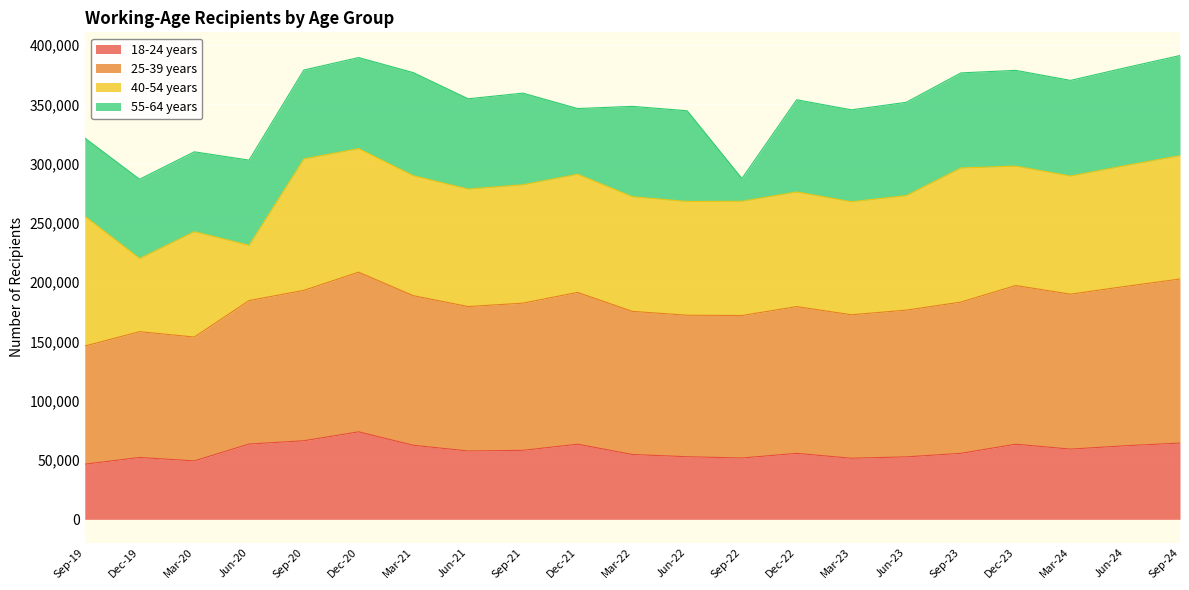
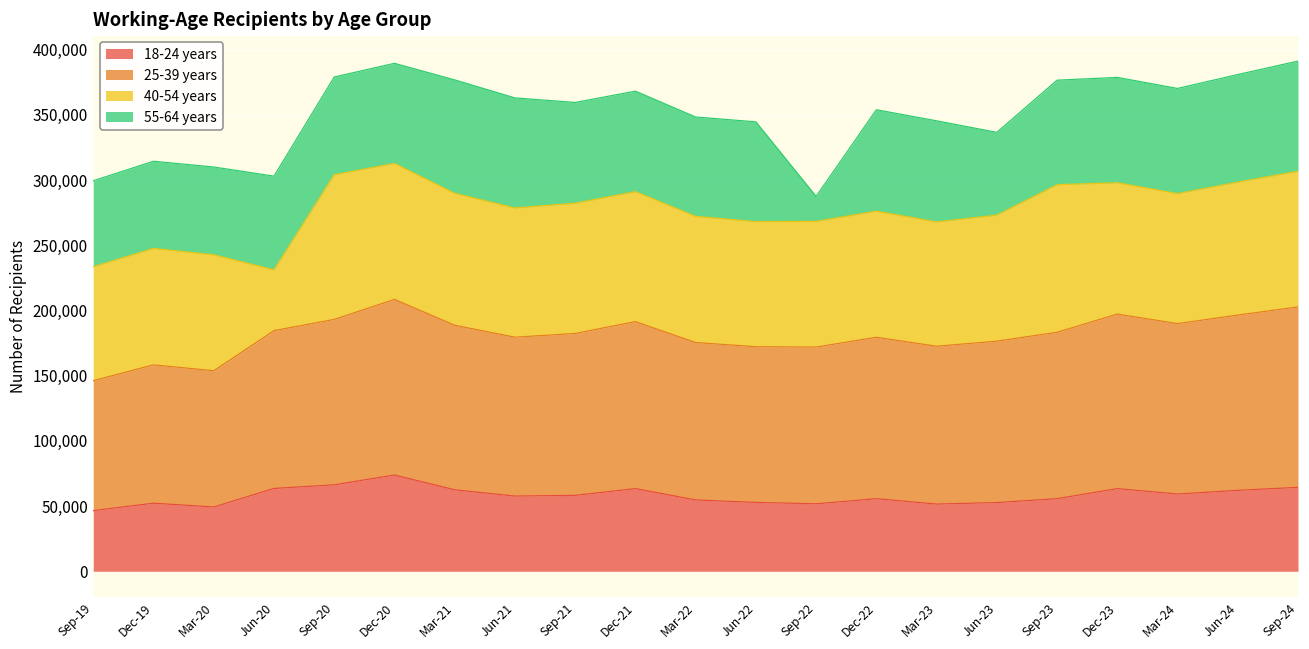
40-54 years, Sep-19: 110,000 -> 87,000
40-54 years, Dec-19: 62,000 -> 89,000
55-64 years, Jun-21: 76,000 -> 84,000
55-64 years, Dec-21: 55,000 -> 77,000
55-64 years, Jun-23: 79,000 -> 64,000
